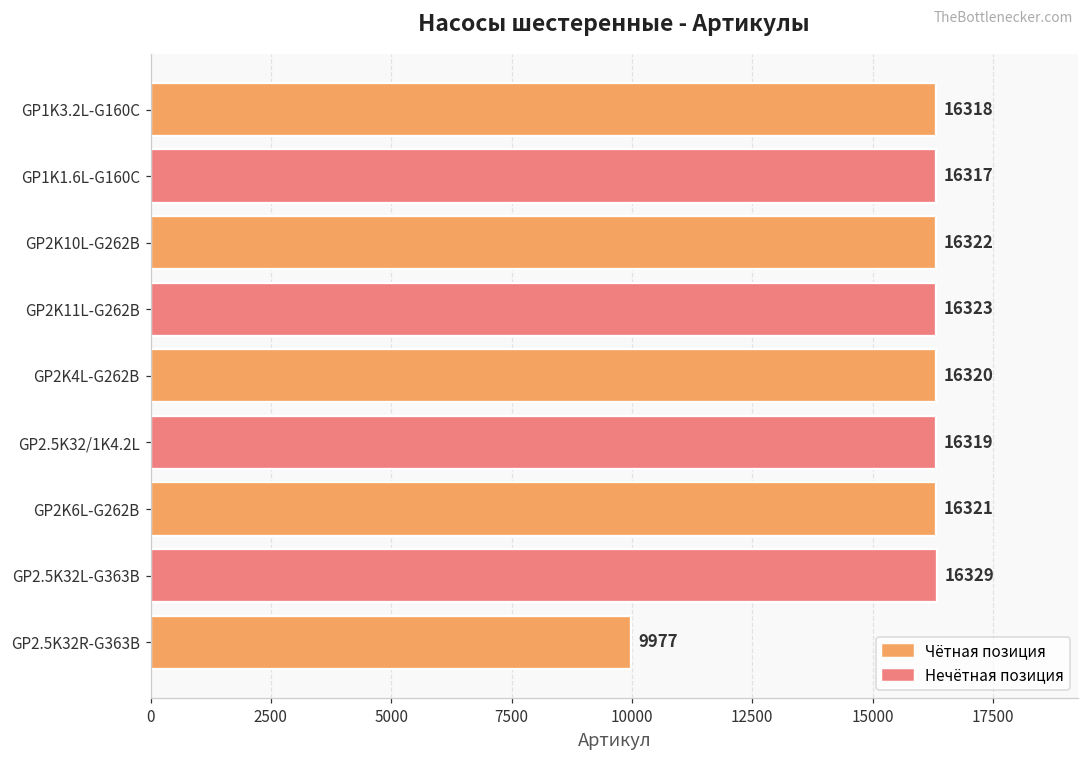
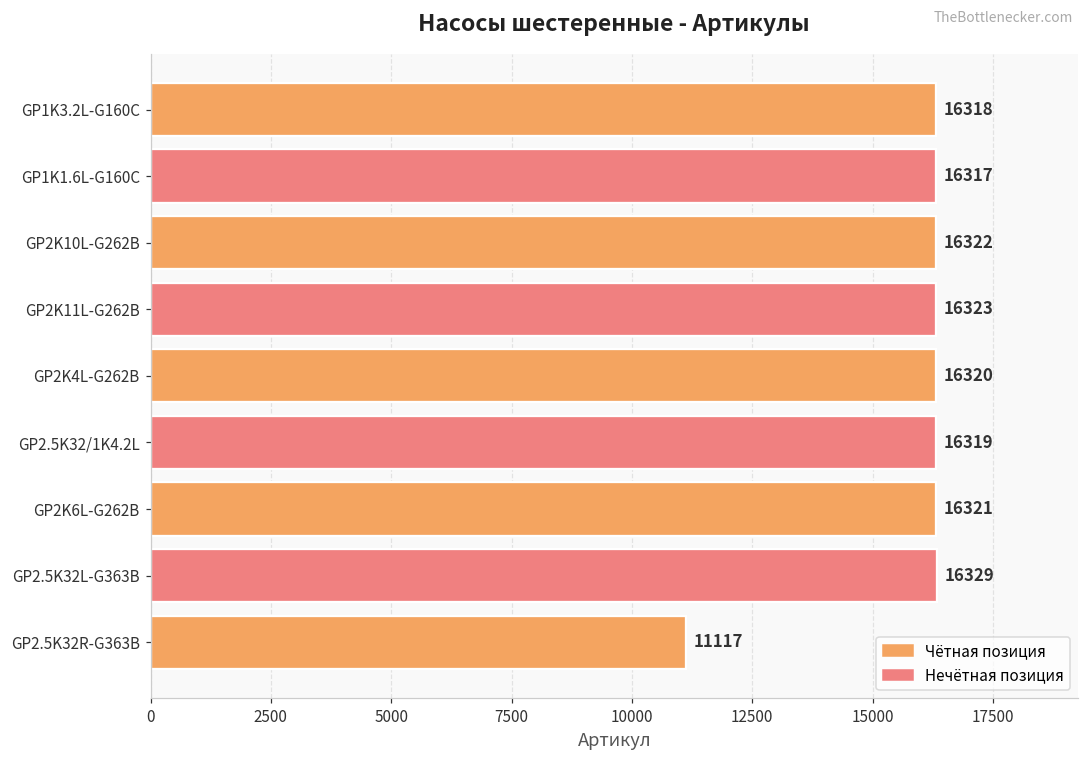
GP2.5K32R-G363B: 9977 -> 11117
